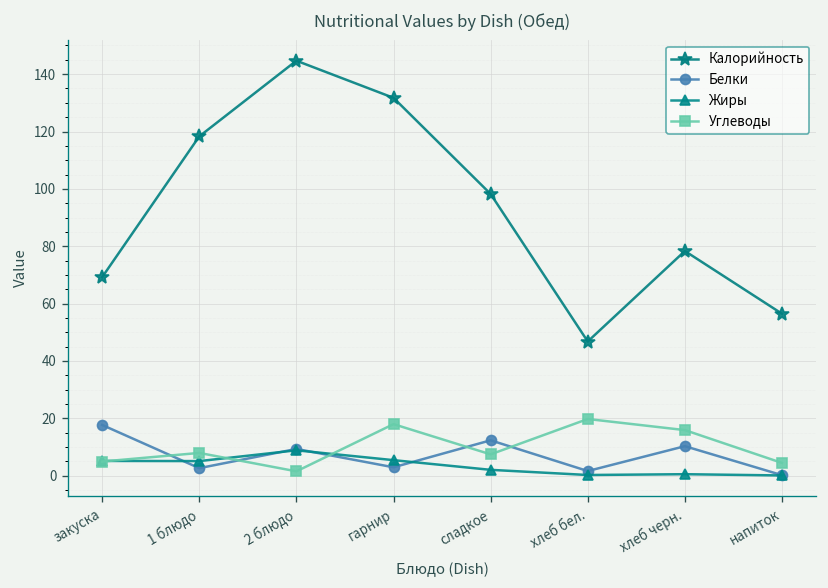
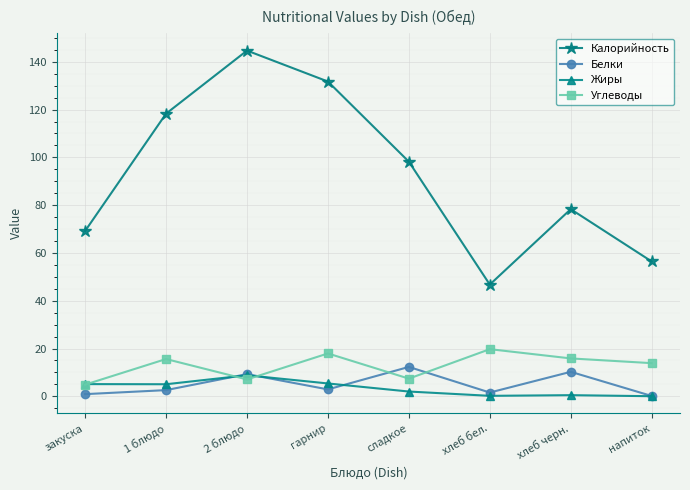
Белки, закуска: 18 -> 1
Углеводы, 1 блюдо: 8 -> 16
Углеводы, 2 блюдо: 1 -> 7
Углеводы, напиток: 4 -> 14
